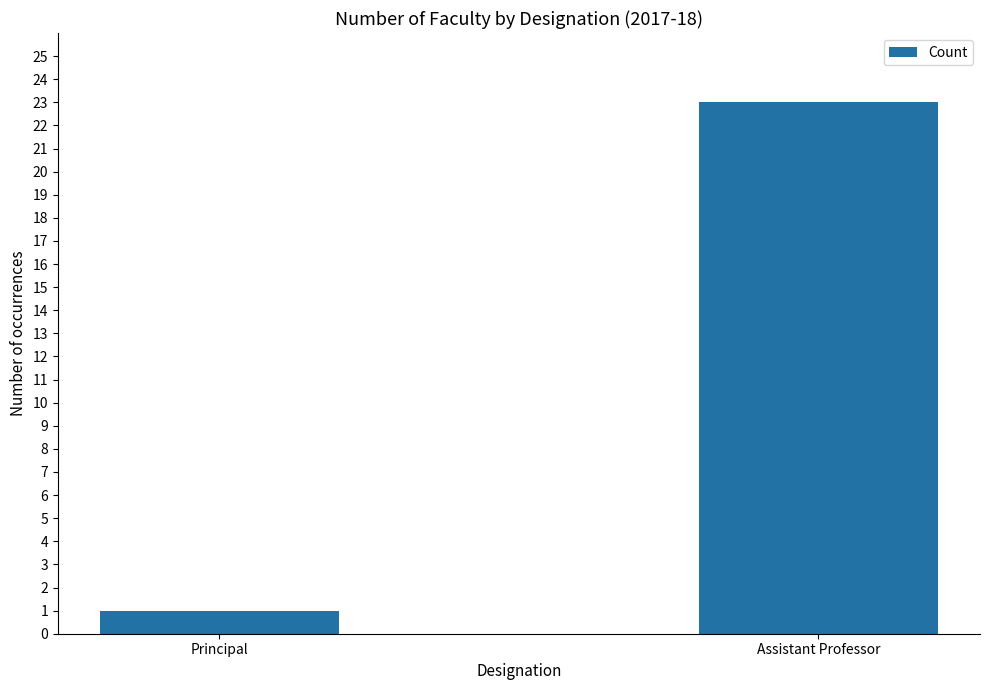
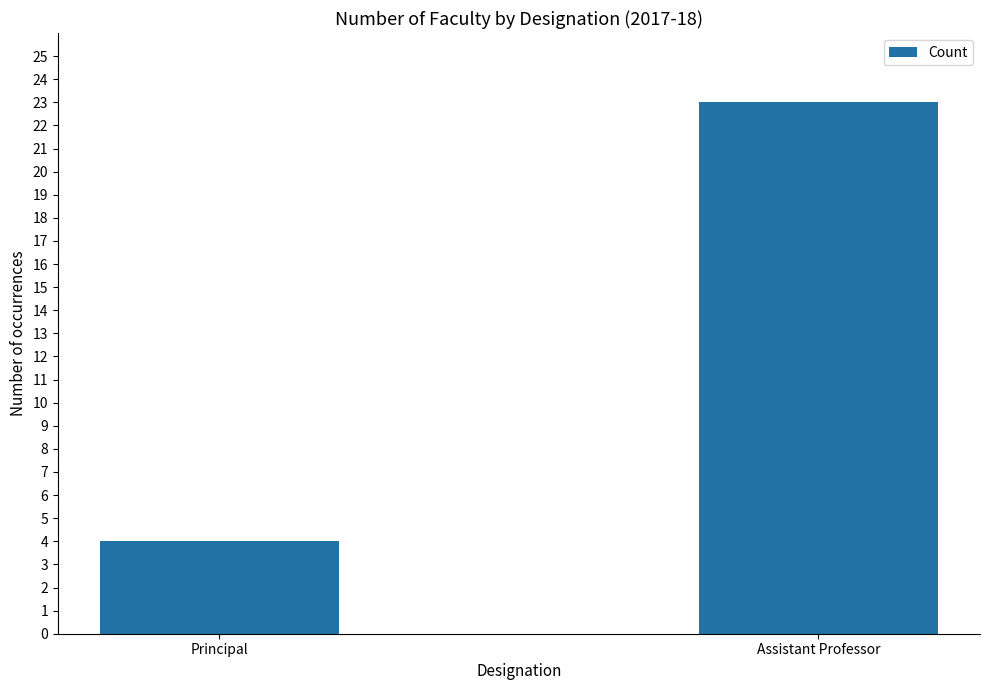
Principal: 1 -> 4
